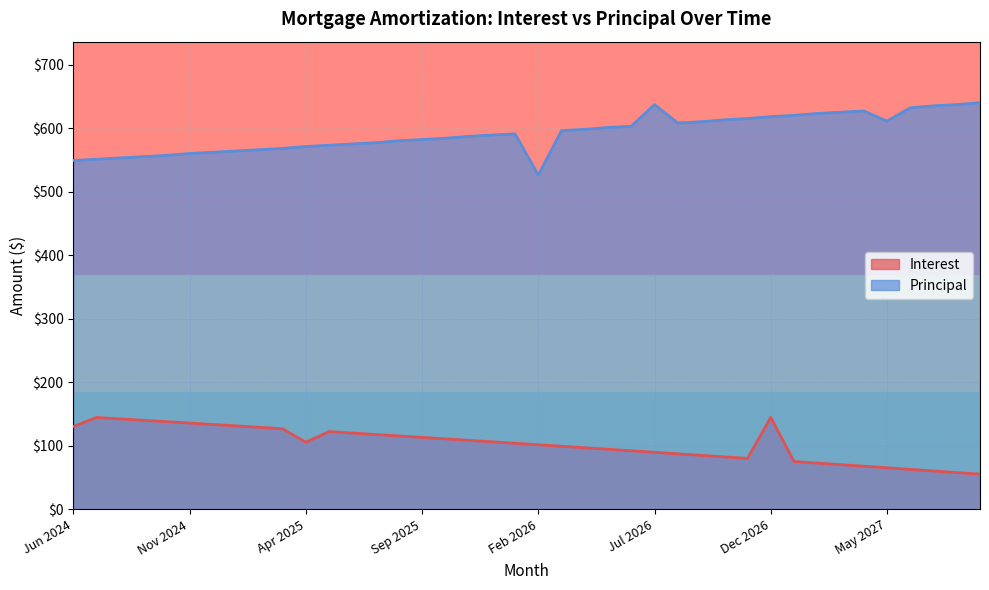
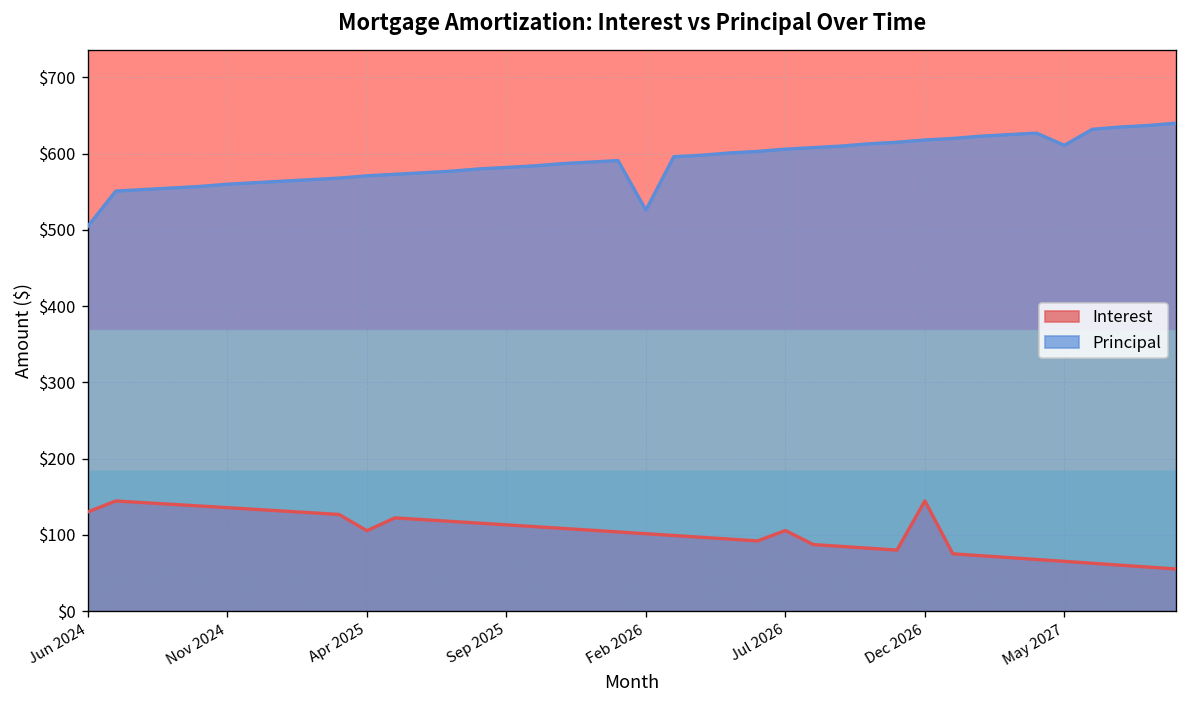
Principal, Jun 2024: $550 -> $510
Interest, Jul 2026: $90 -> $110
Principal, Jul 2026: $640 -> $610
